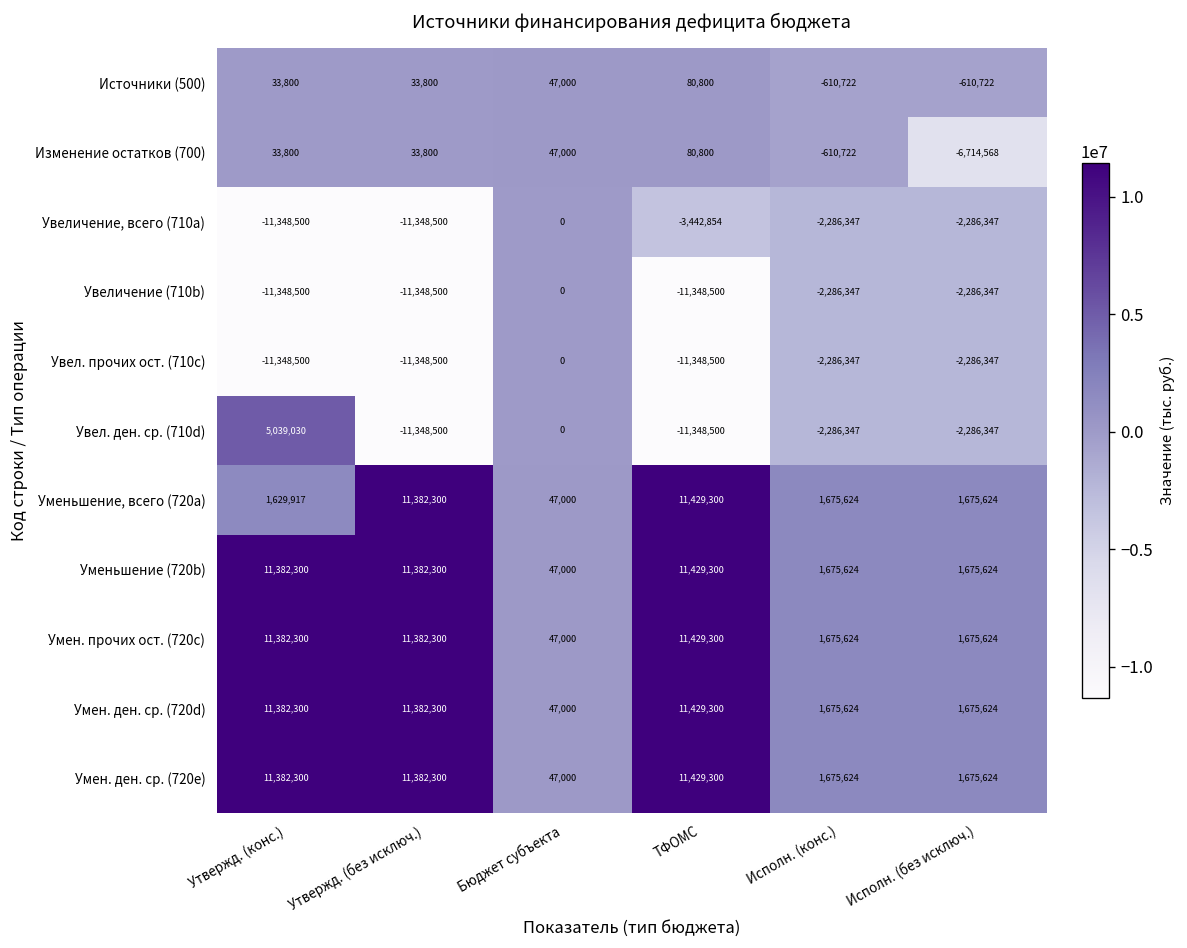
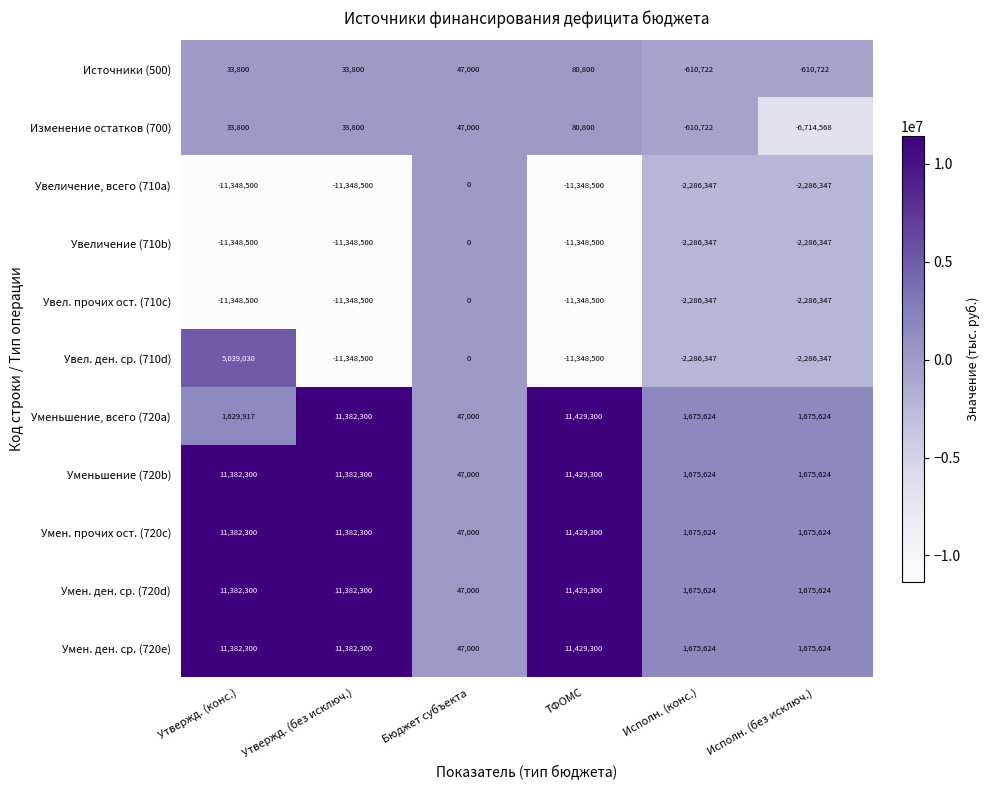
Увеличение, всего (710a), ТФОМС: -3,442,854 -> -11,348,500
